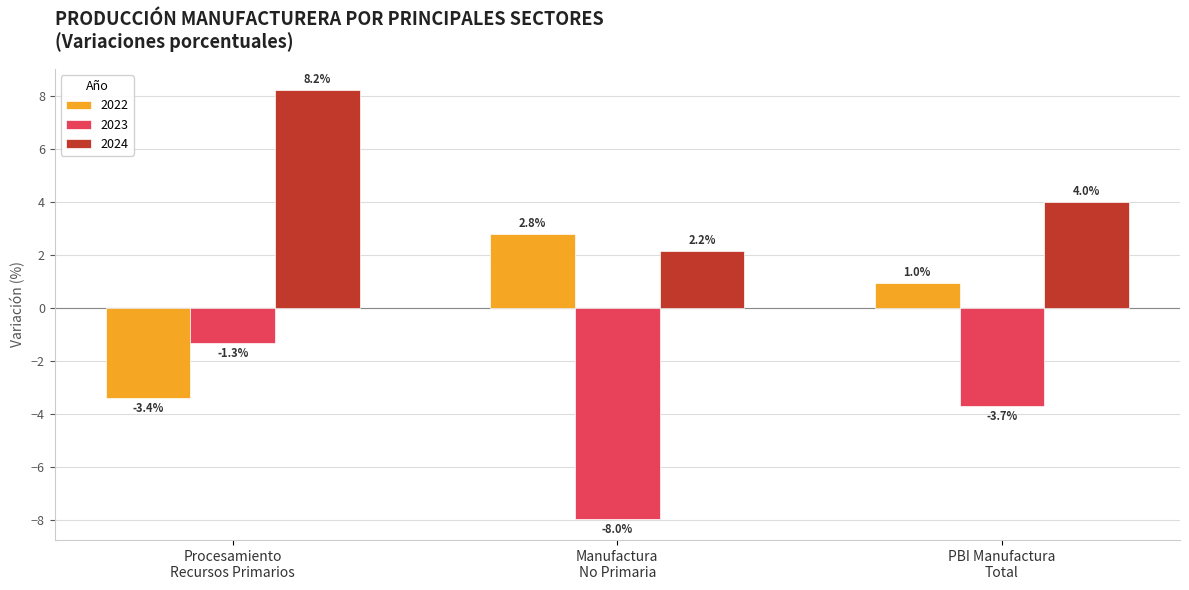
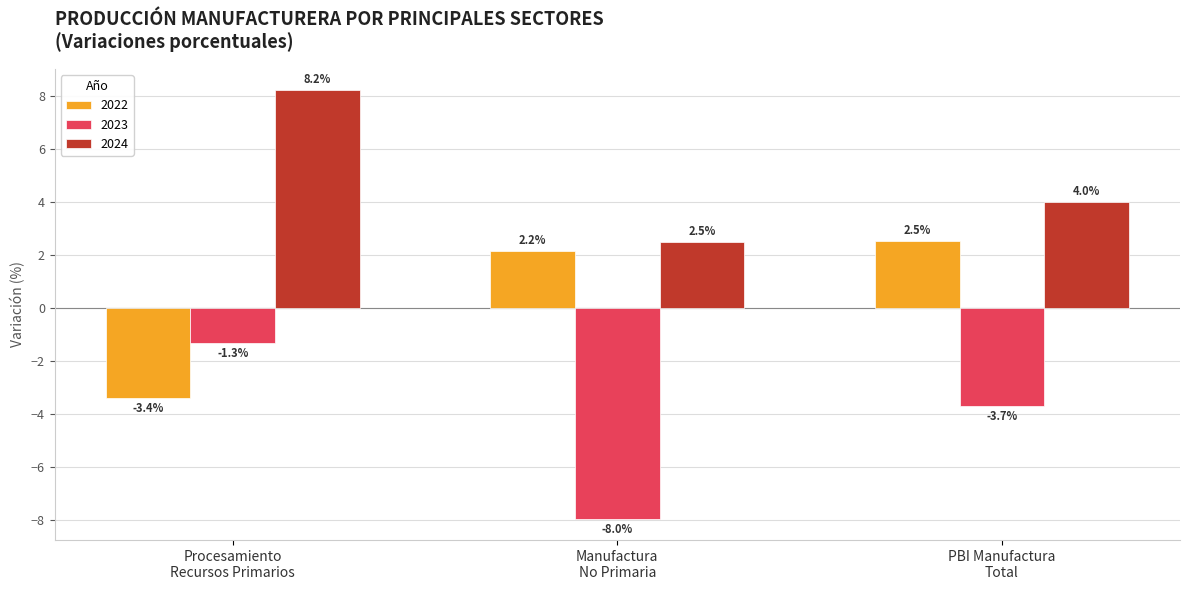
2022, Manufactura No Primaria: 2.8% -> 2.2%
2024, Manufactura No Primaria: 2.2% -> 2.5%
2022, PBI Manufactura Total: 1.0% -> 2.5%
